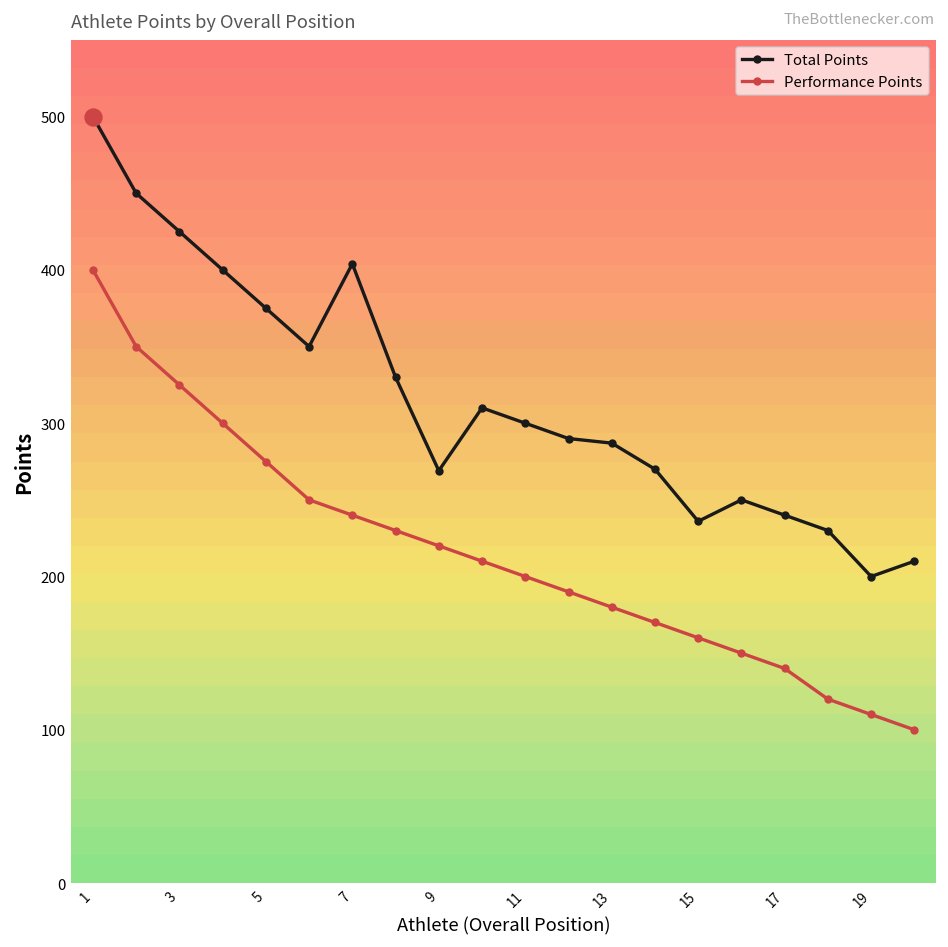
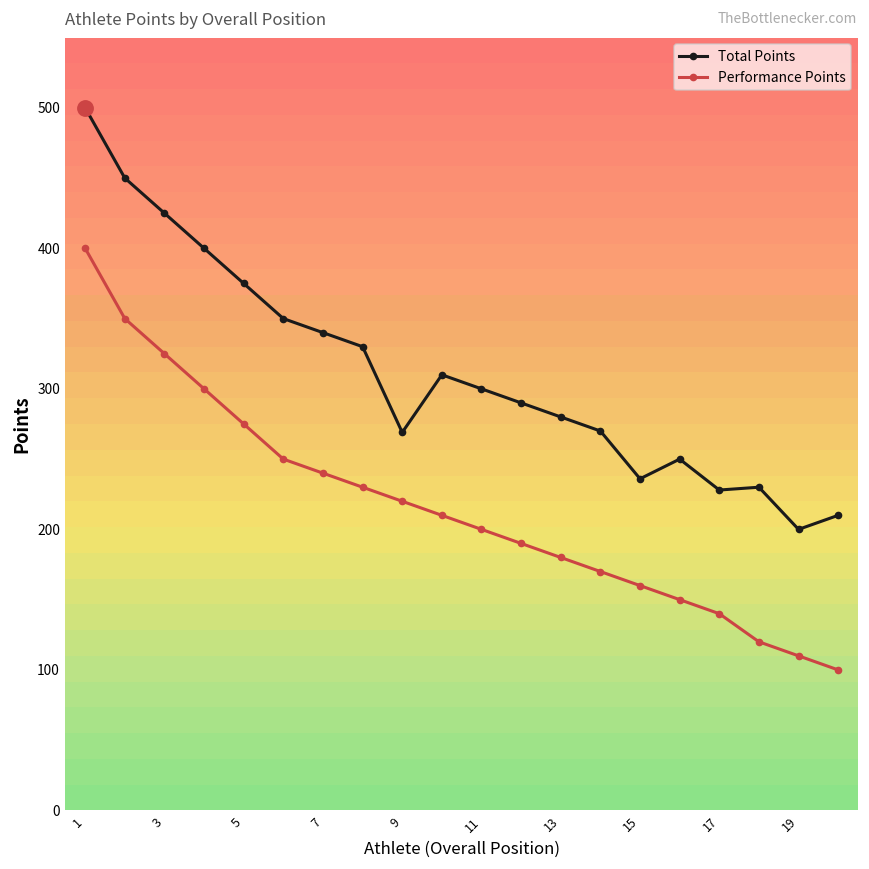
Total Points, 7: 404 -> 340
Total Points, 13: 287 -> 280
Total Points, 17: 240 -> 228
